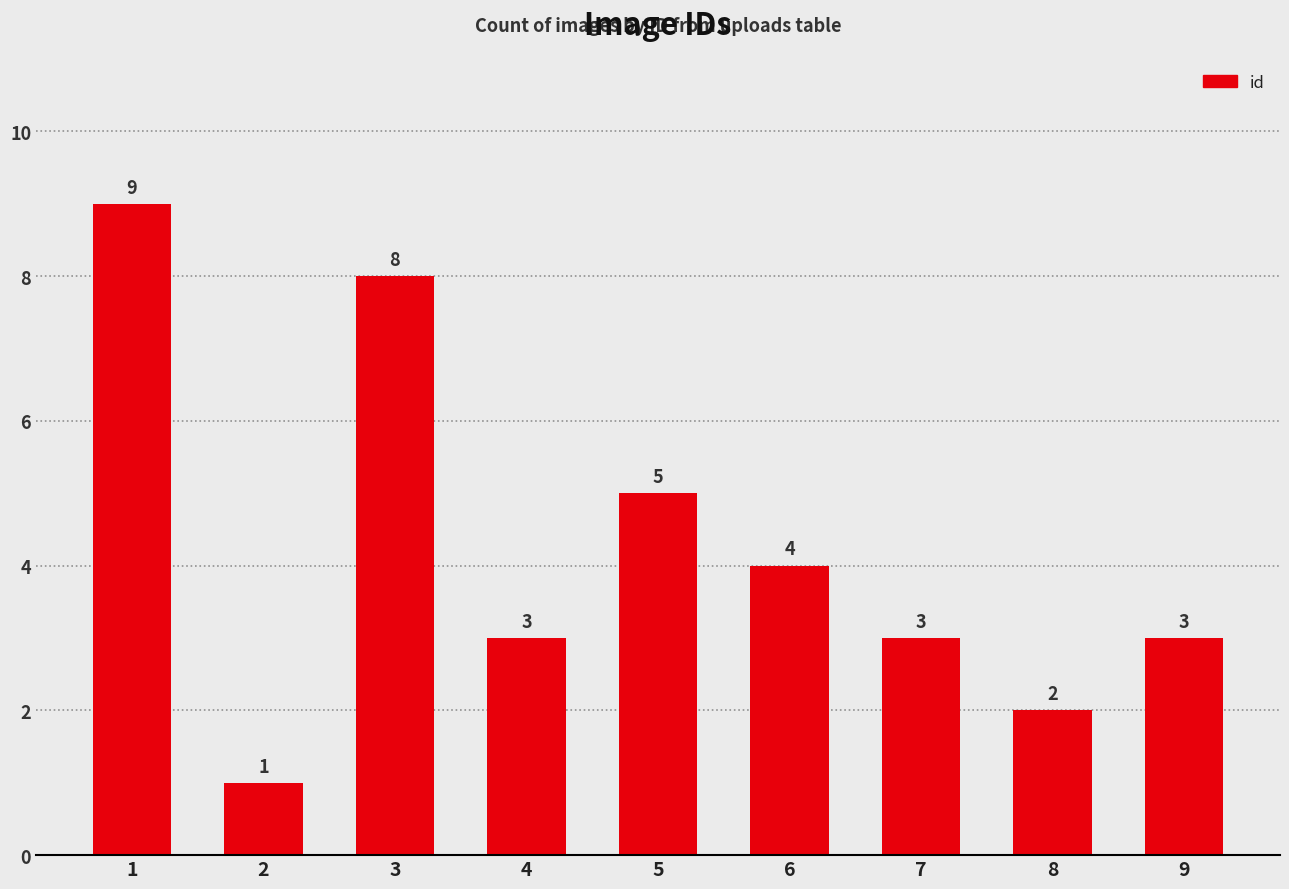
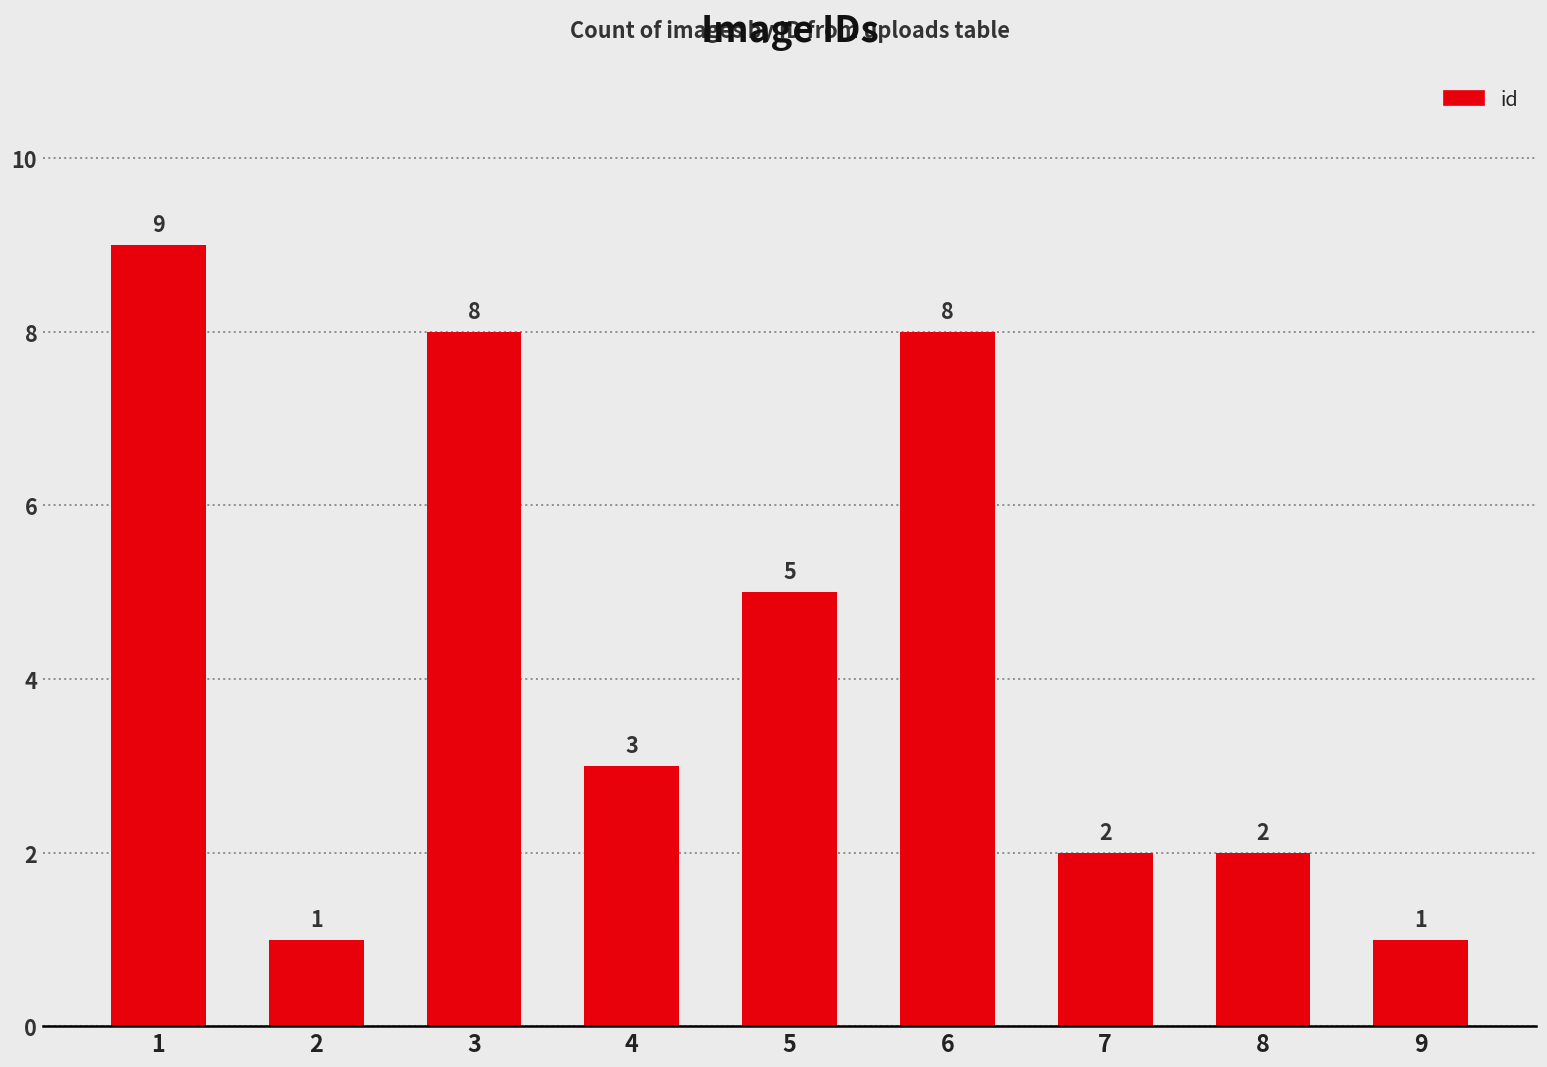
6: 4 -> 8
7: 3 -> 2
9: 3 -> 1
